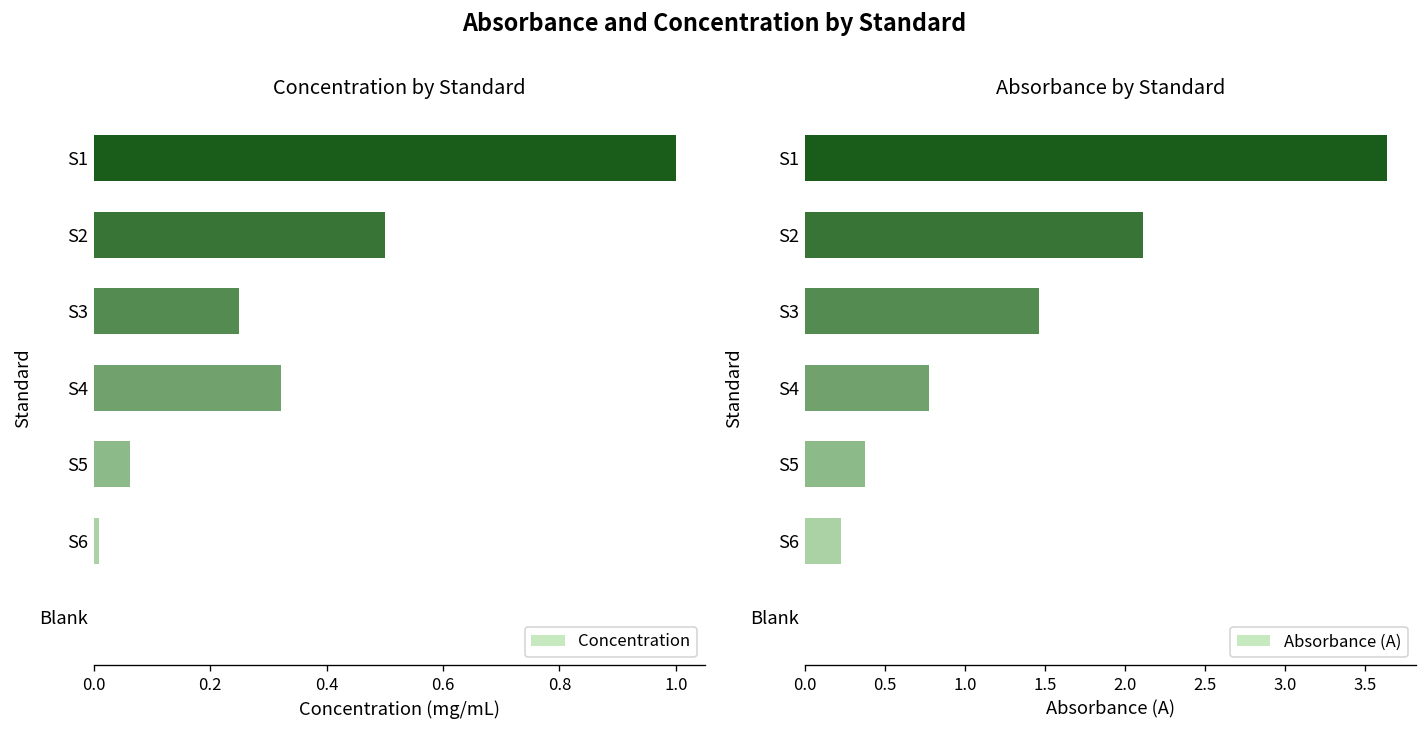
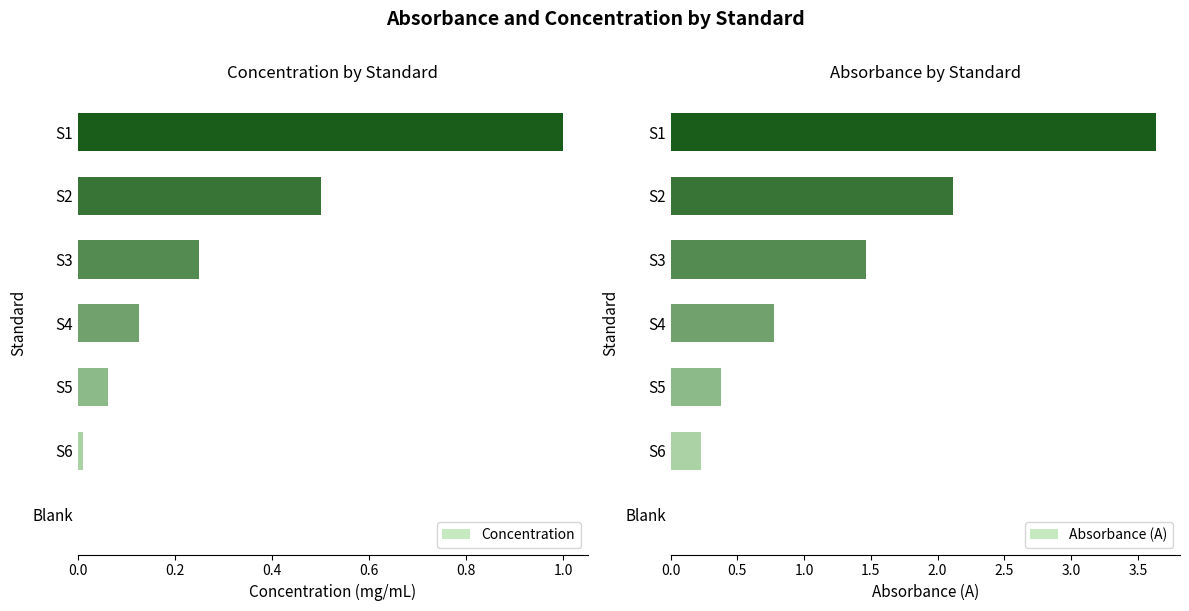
Concentration by Standard, S4: 0.32 -> 0.13
